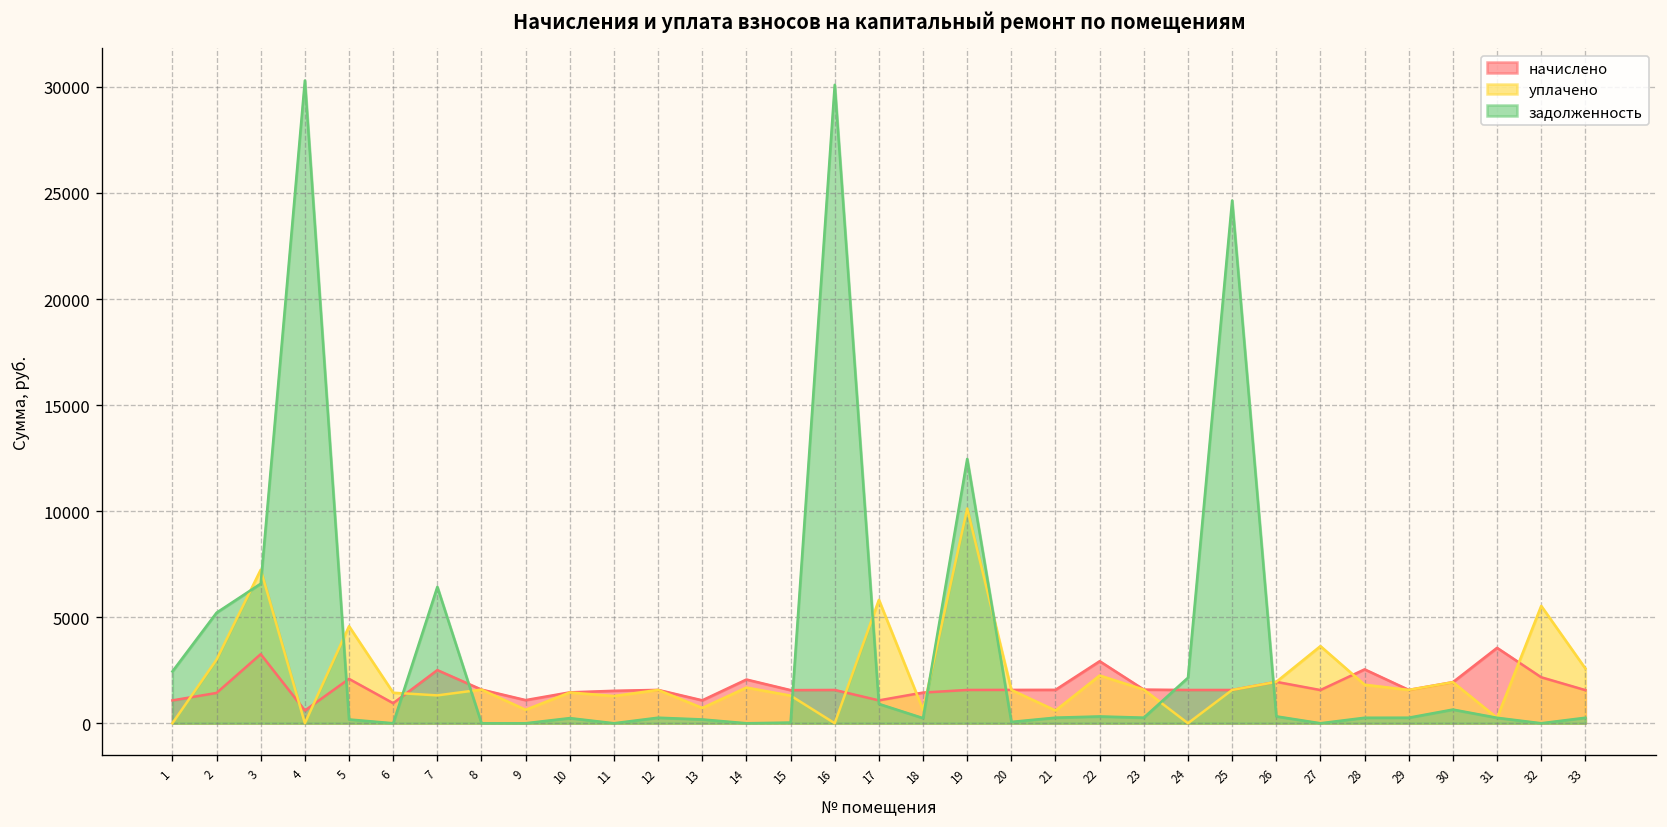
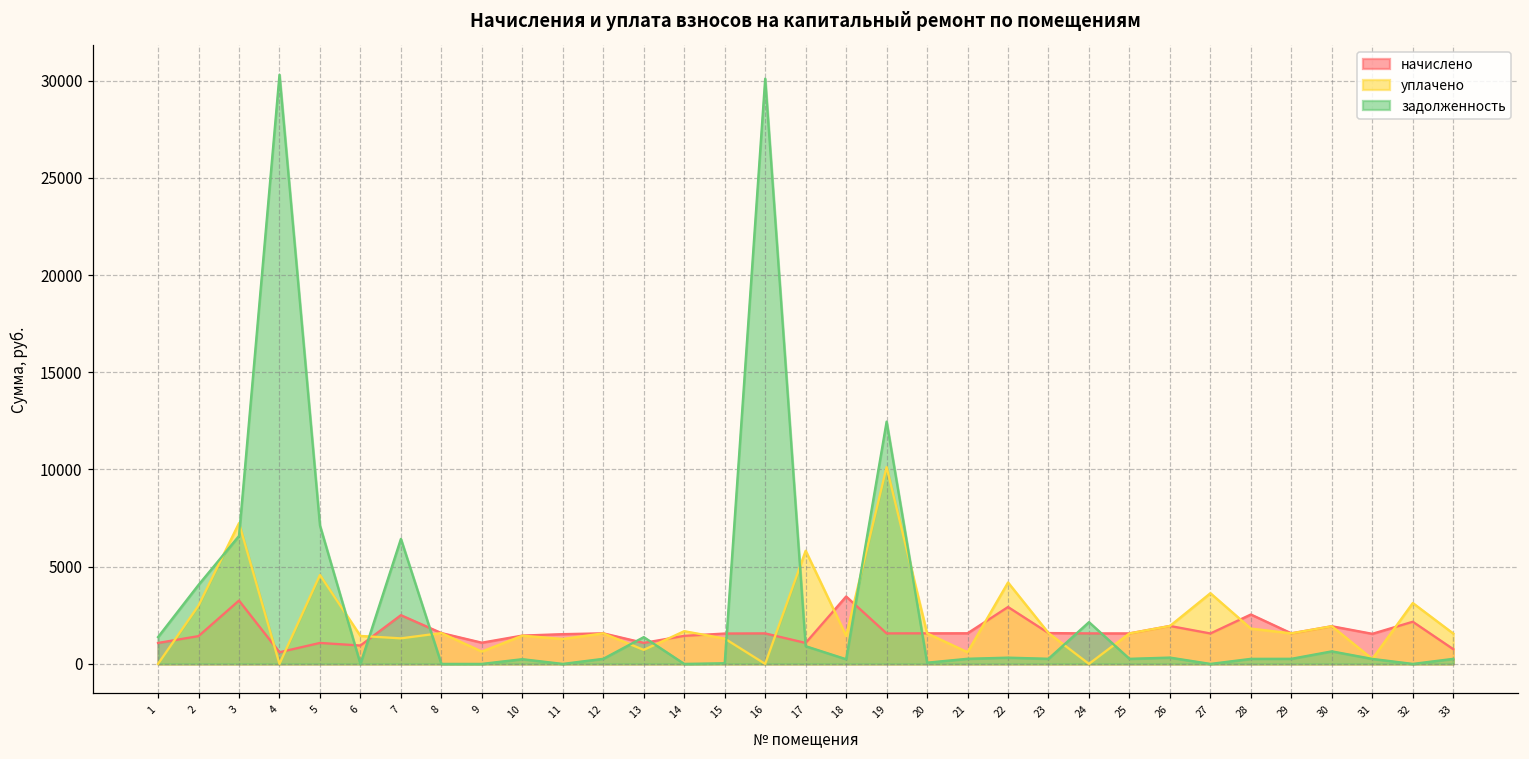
задолженность, 1: 2400 -> 1400
задолженность, 2: 5200 -> 4100
начислено, 5: 2100 -> 1100
задолженность, 5: 200 -> 7100
задолженность, 13: 200 -> 1400
начислено, 14: 2100 -> 1400
начислено, 18: 1400 -> 3500
уплачено, 18: 600 -> 1400
уплачено, 22: 2300 -> 4200
задолженность, 25: 24600 -> 300
начислено, 31: 3600 -> 1500
уплачено, 32: 5500 -> 3100
начислено, 33: 1600 -> 800
уплачено, 33: 2600 -> 1600
